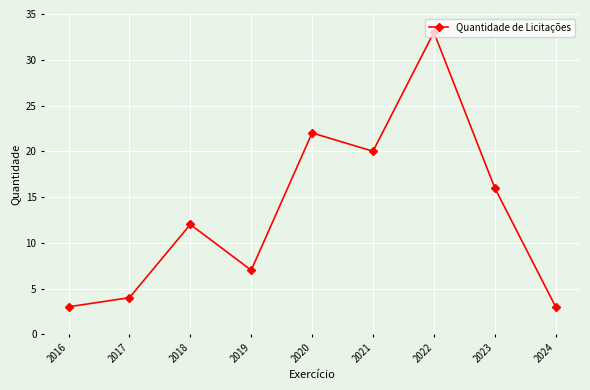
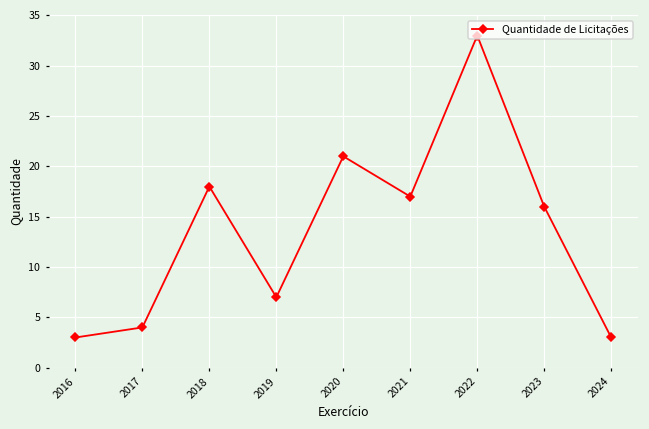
2018: 12 -> 18
2020: 22 -> 21
2021: 20 -> 17
